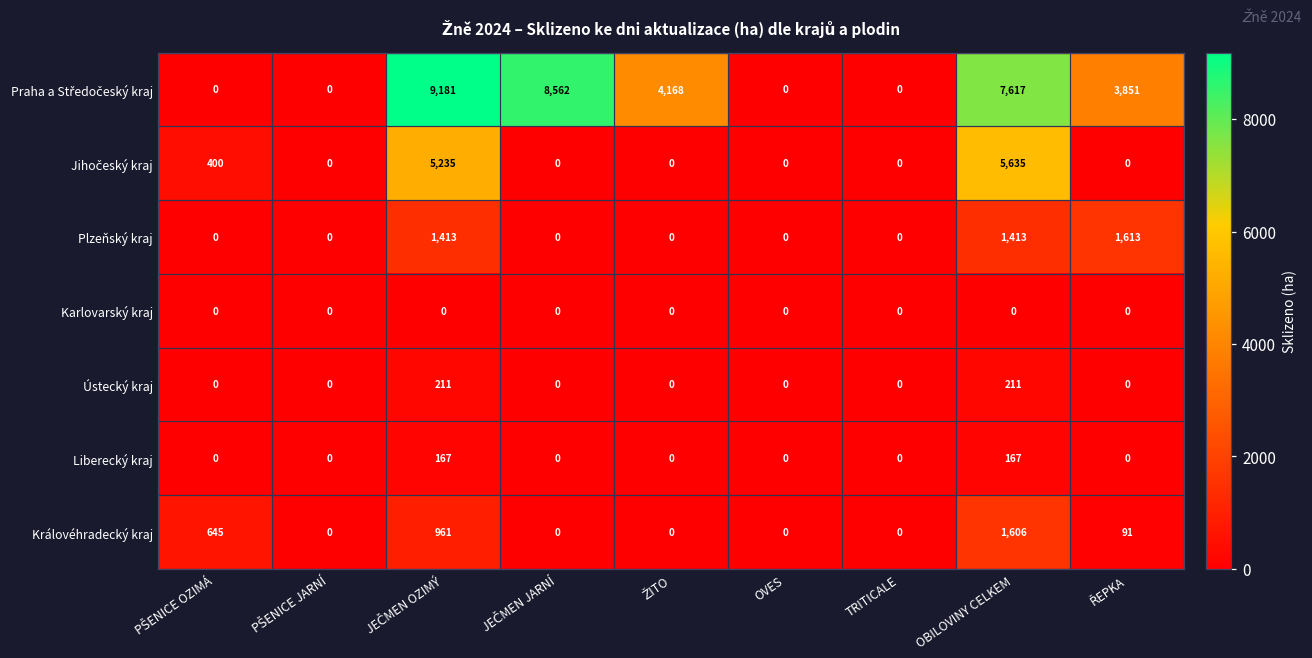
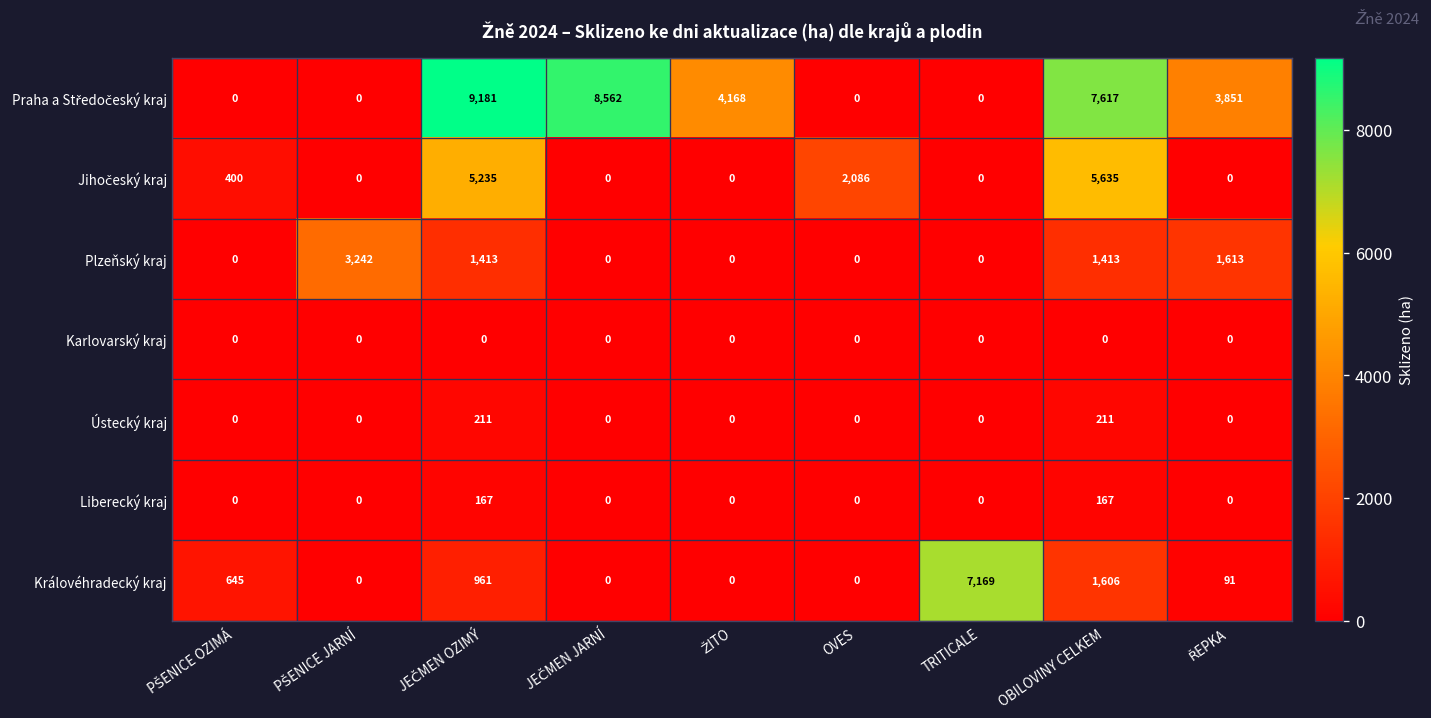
Jihočeský kraj, OVES: 0 -> 2,086
Plzeňský kraj, PŠENICE JARNÍ: 0 -> 3,242
Královéhradecký kraj, TRITICALE: 0 -> 7,169
